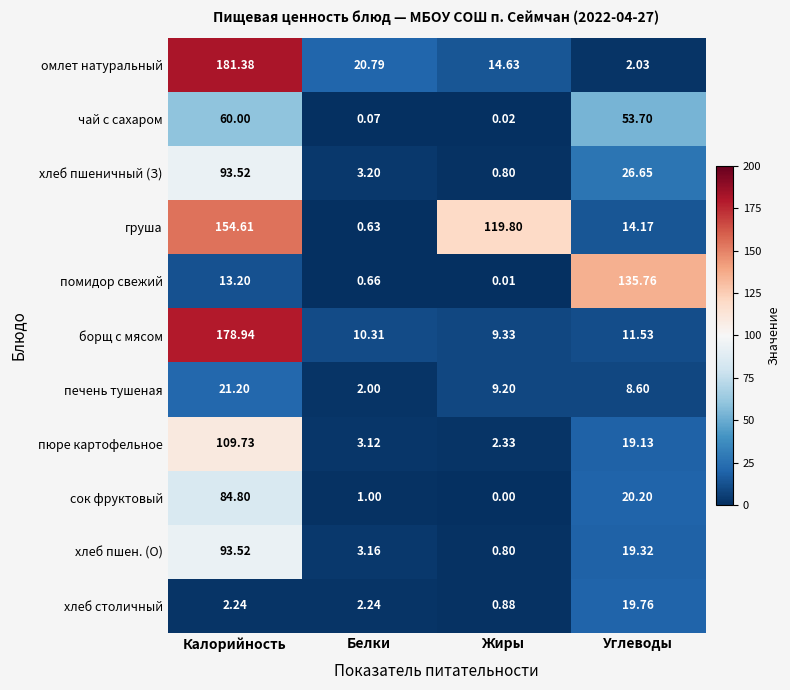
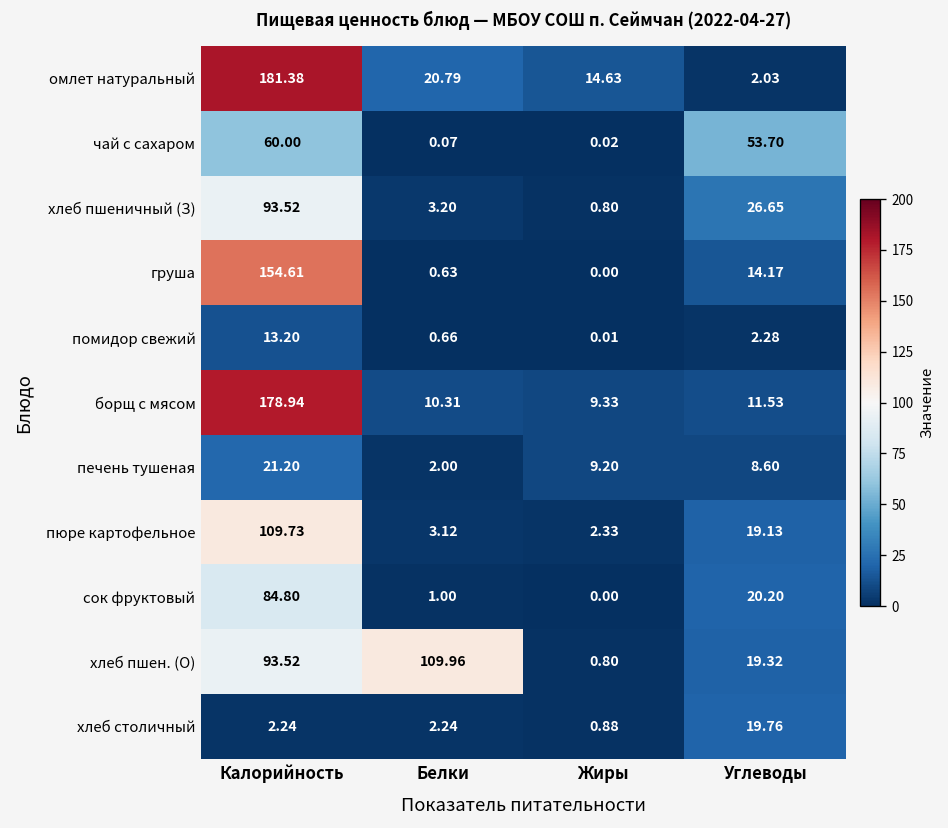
груша, Жиры: 119.80 -> 0.00
помидор свежий, Углеводы: 135.76 -> 2.28
хлеб пшен. (О), Белки: 3.16 -> 109.96
